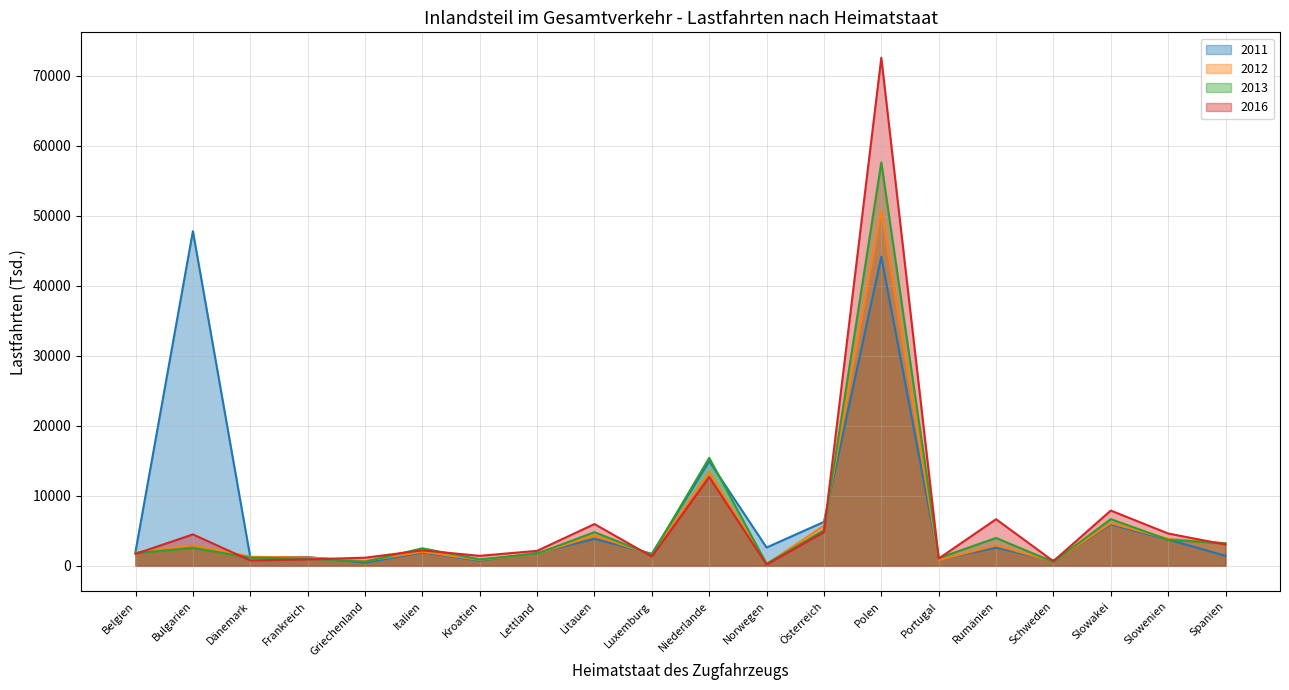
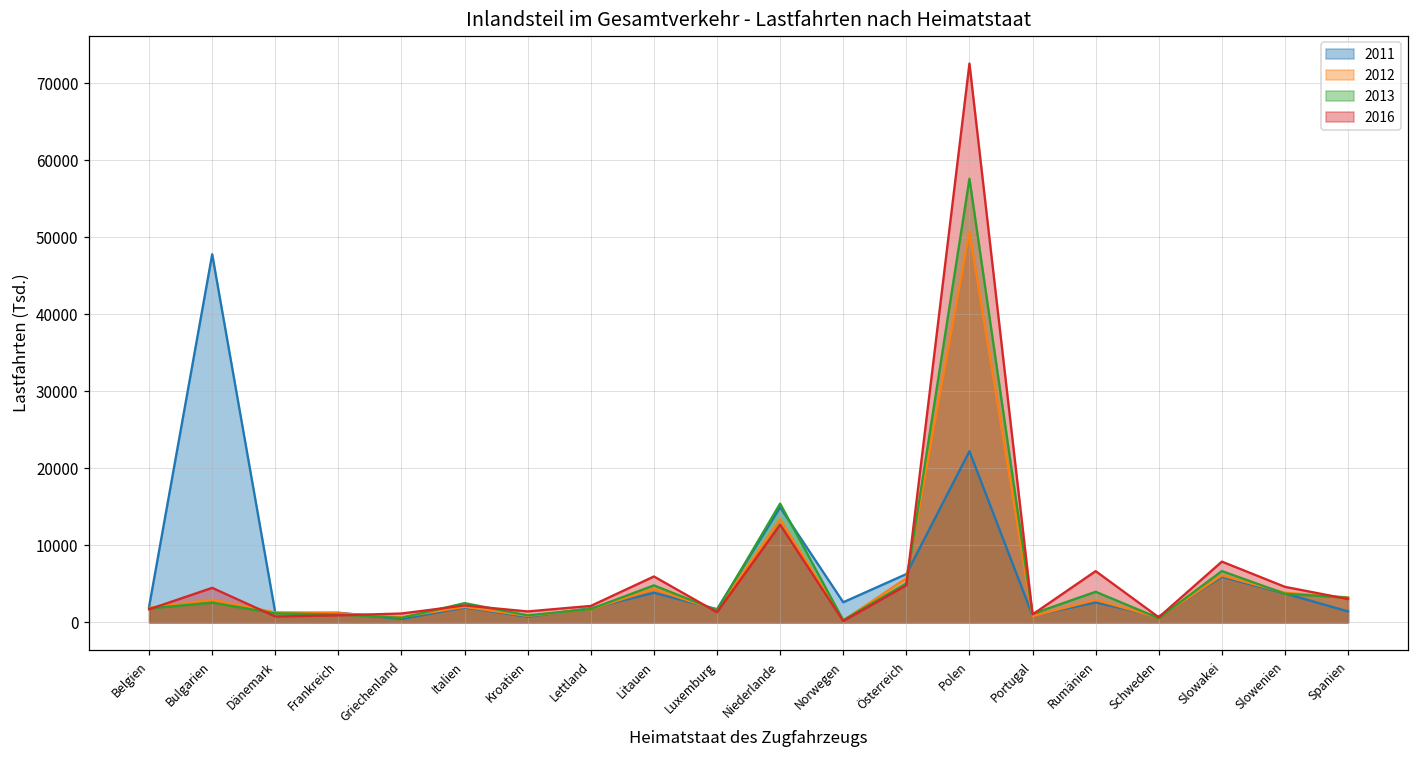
2011, Polen: 44000 -> 22000
